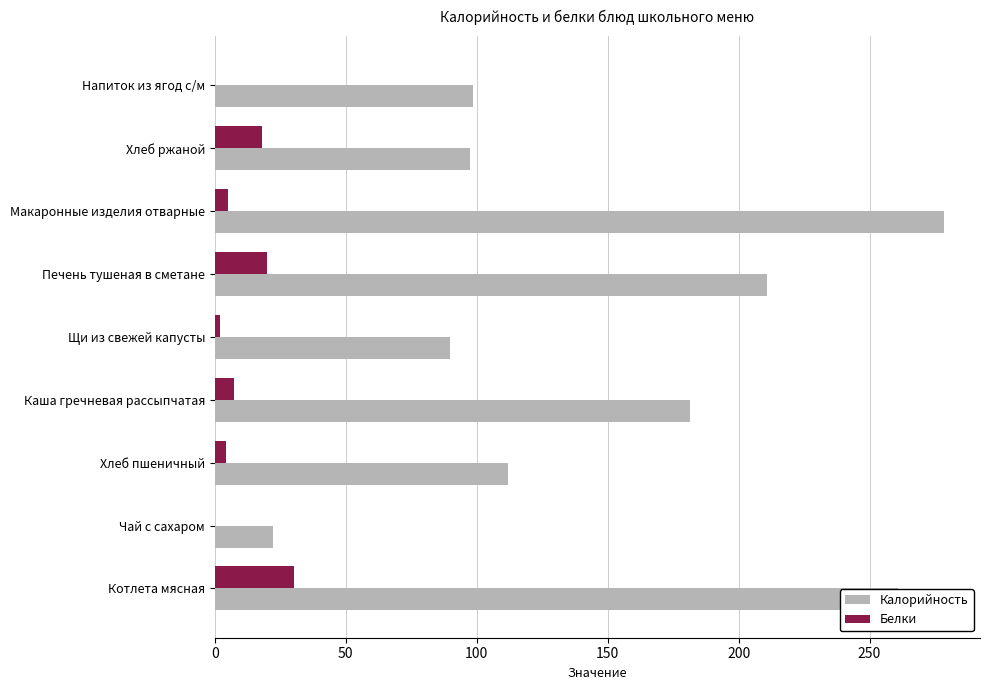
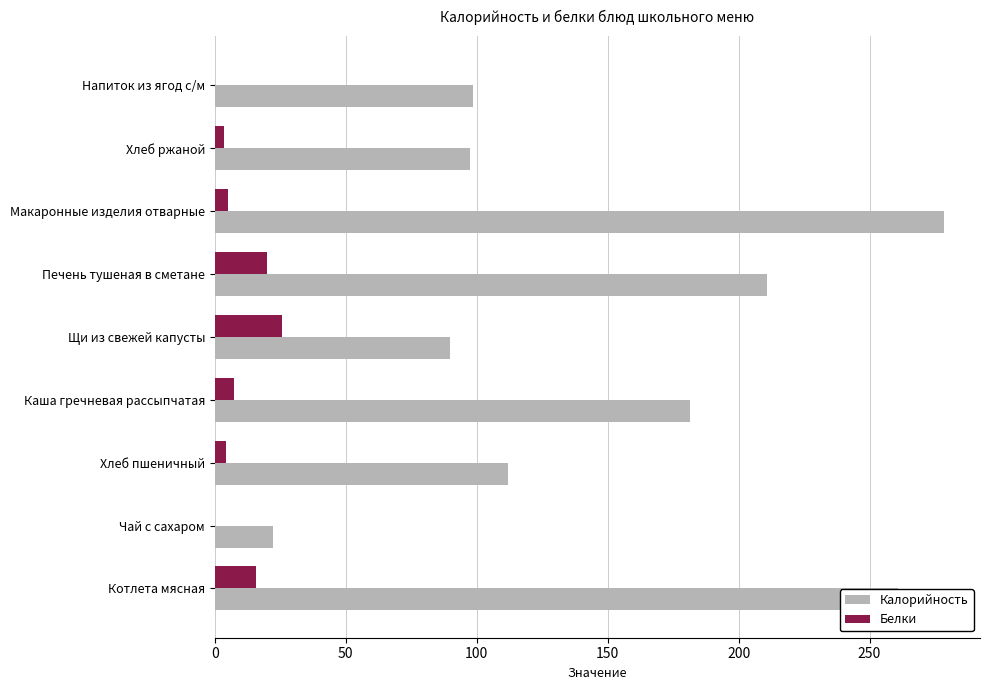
Белки, Хлеб ржаной: 18 -> 3
Белки, Щи из свежей капусты: 2 -> 26
Белки, Котлета мясная: 30 -> 16
